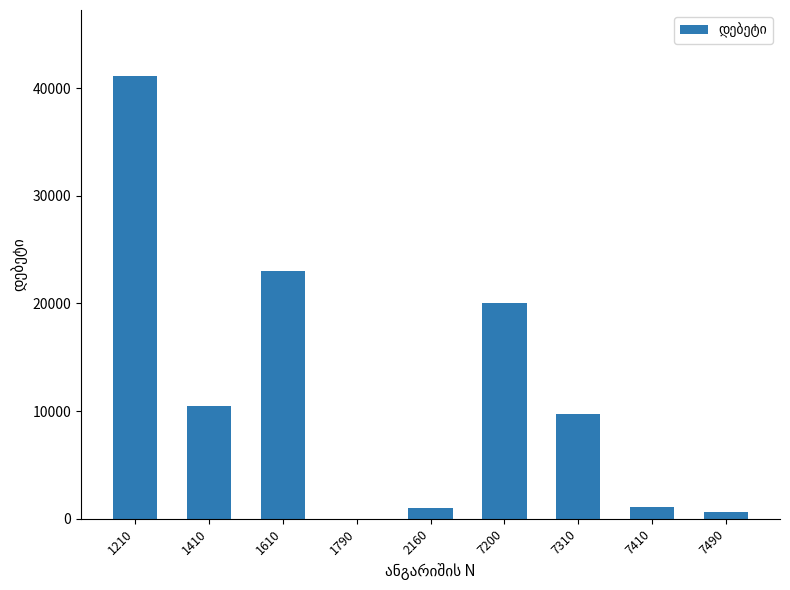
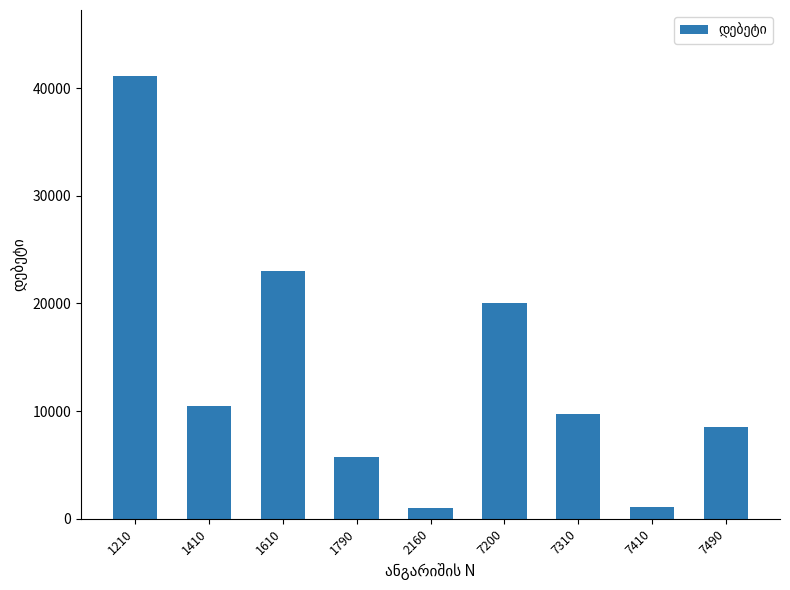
1790: 0 -> 5700
7490: 600 -> 8500
